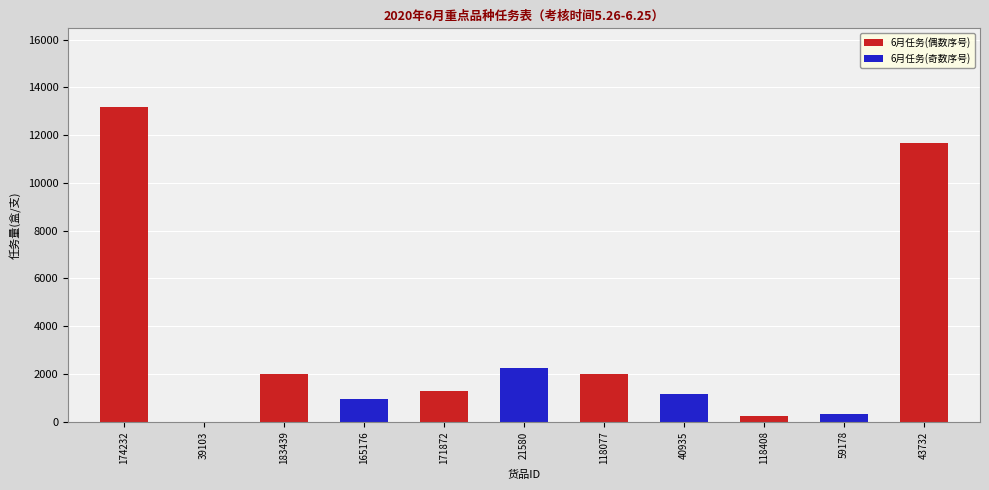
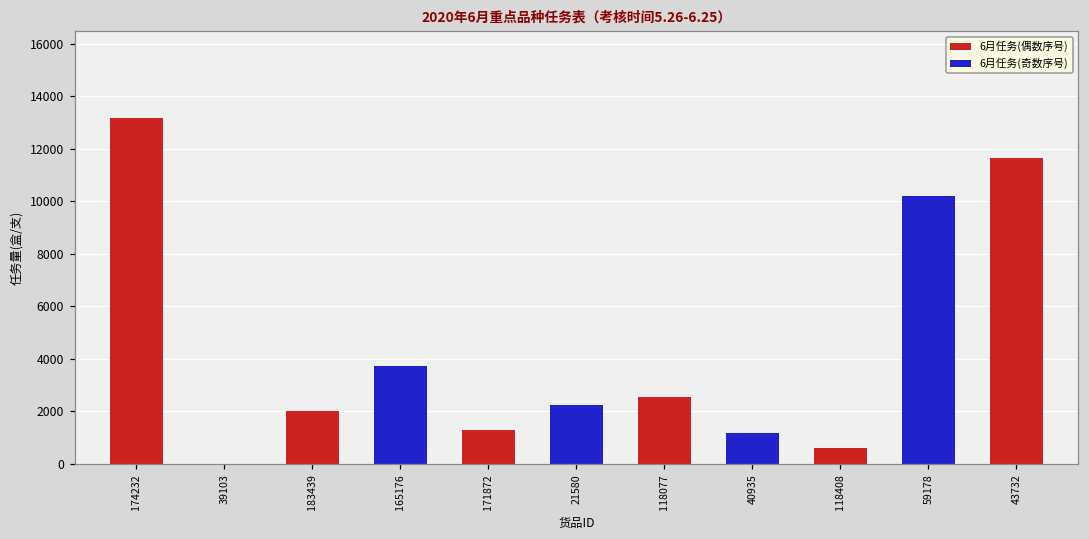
165176: 900 -> 3700
118077: 2000 -> 2500
118408: 200 -> 600
59178: 300 -> 10200
